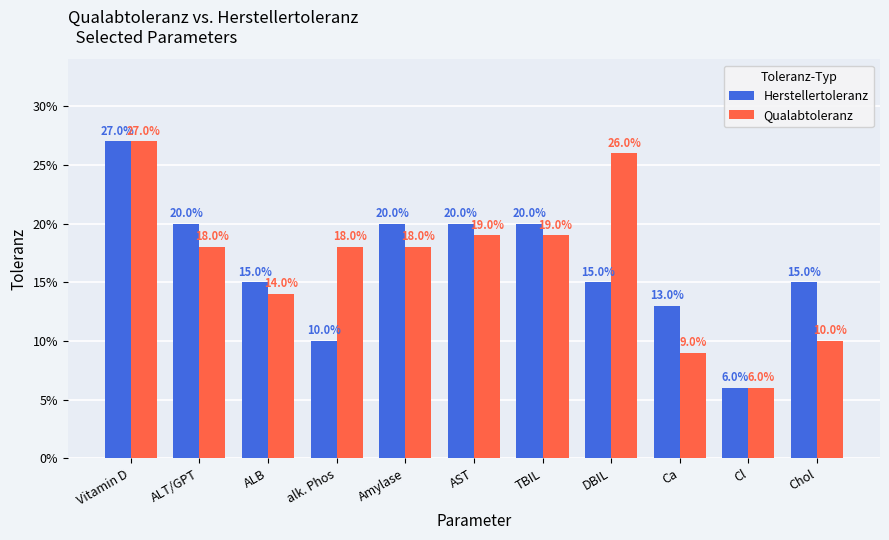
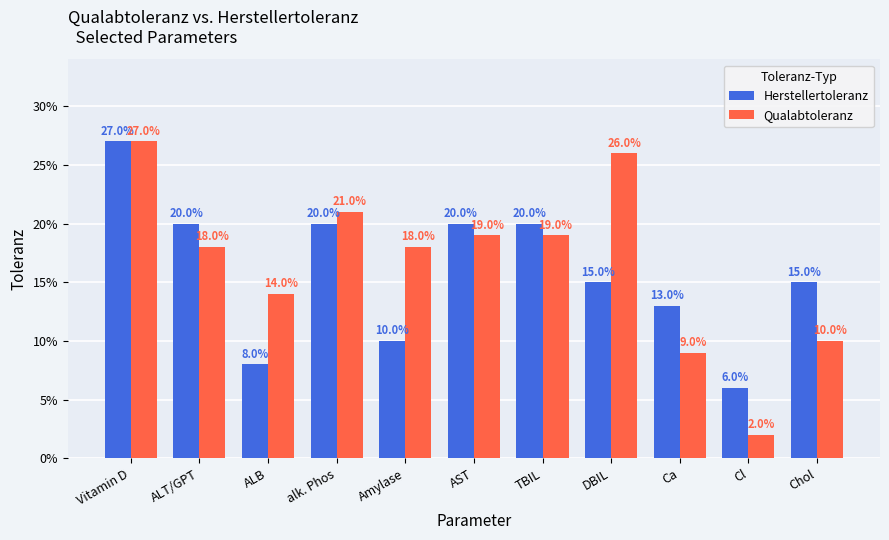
Herstellertoleranz, ALB: 15.0% -> 8.0%
Herstellertoleranz, alk. Phos: 10.0% -> 20.0%
Qualabtoleranz, alk. Phos: 18.0% -> 21.0%
Herstellertoleranz, Amylase: 20.0% -> 10.0%
Qualabtoleranz, Cl: 6.0% -> 2.0%
